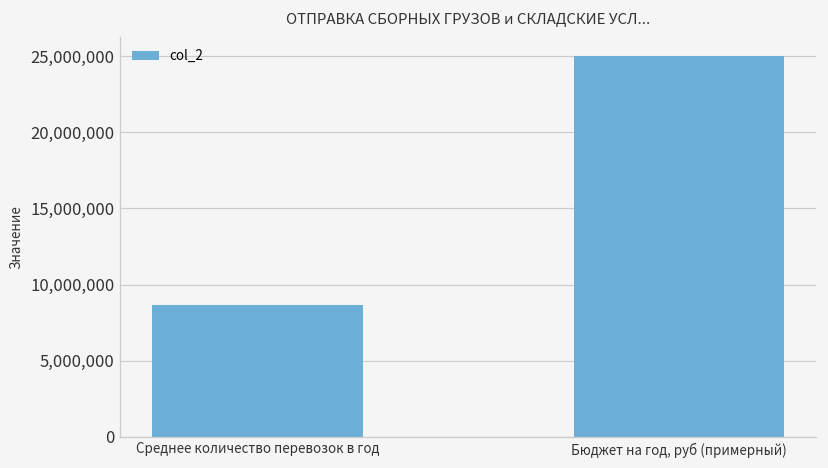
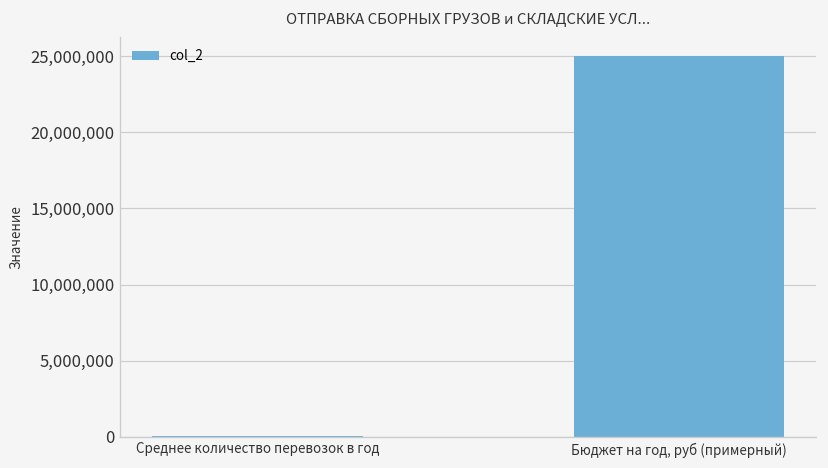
Среднее количество перевозок в год: 8,600,000 -> 0
